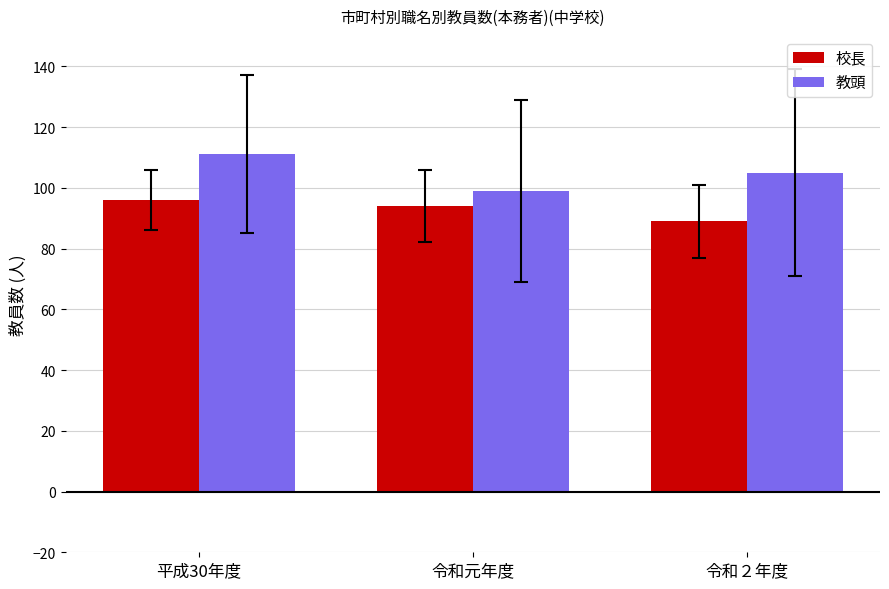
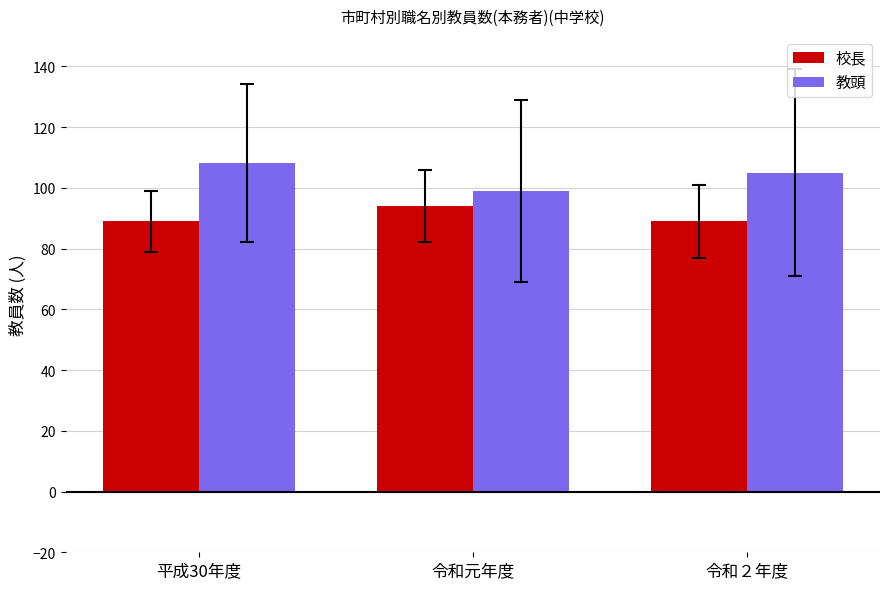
校長, 平成30年度: 96 -> 89
教頭, 平成30年度: 111 -> 108
